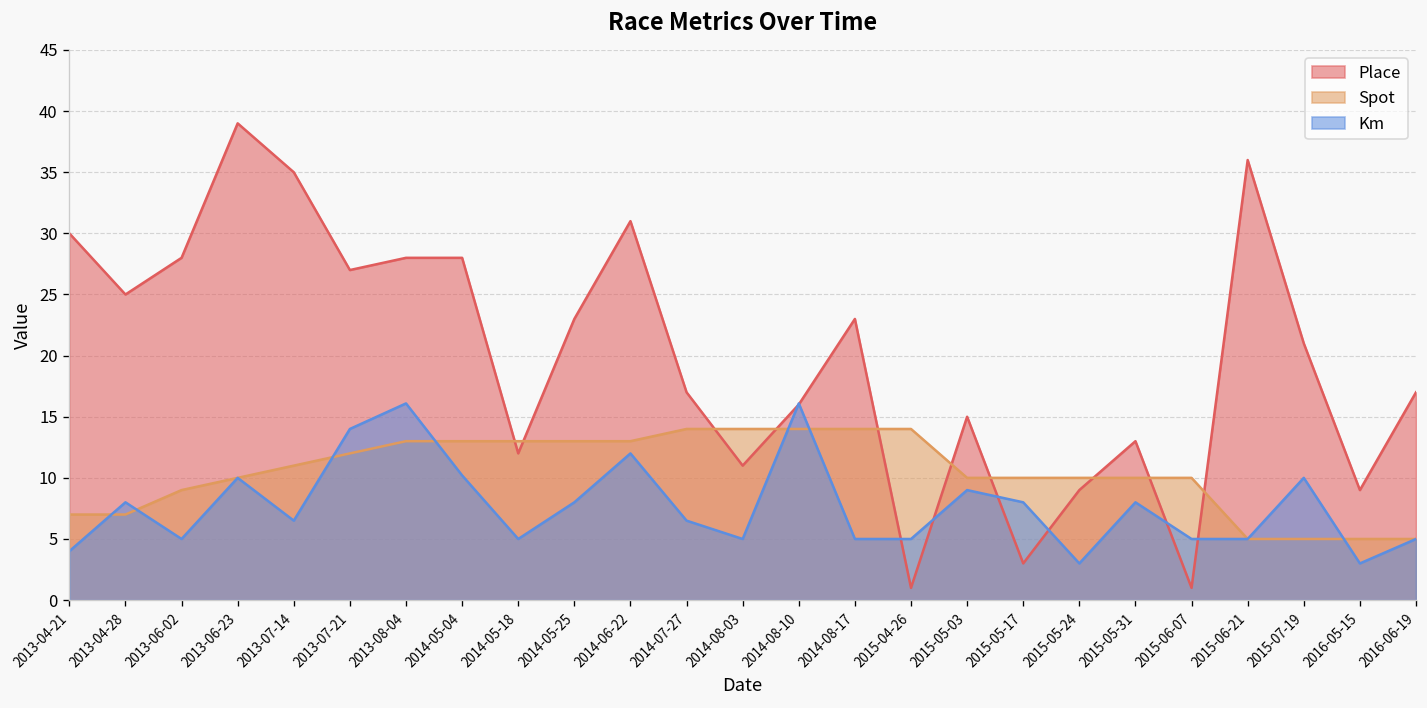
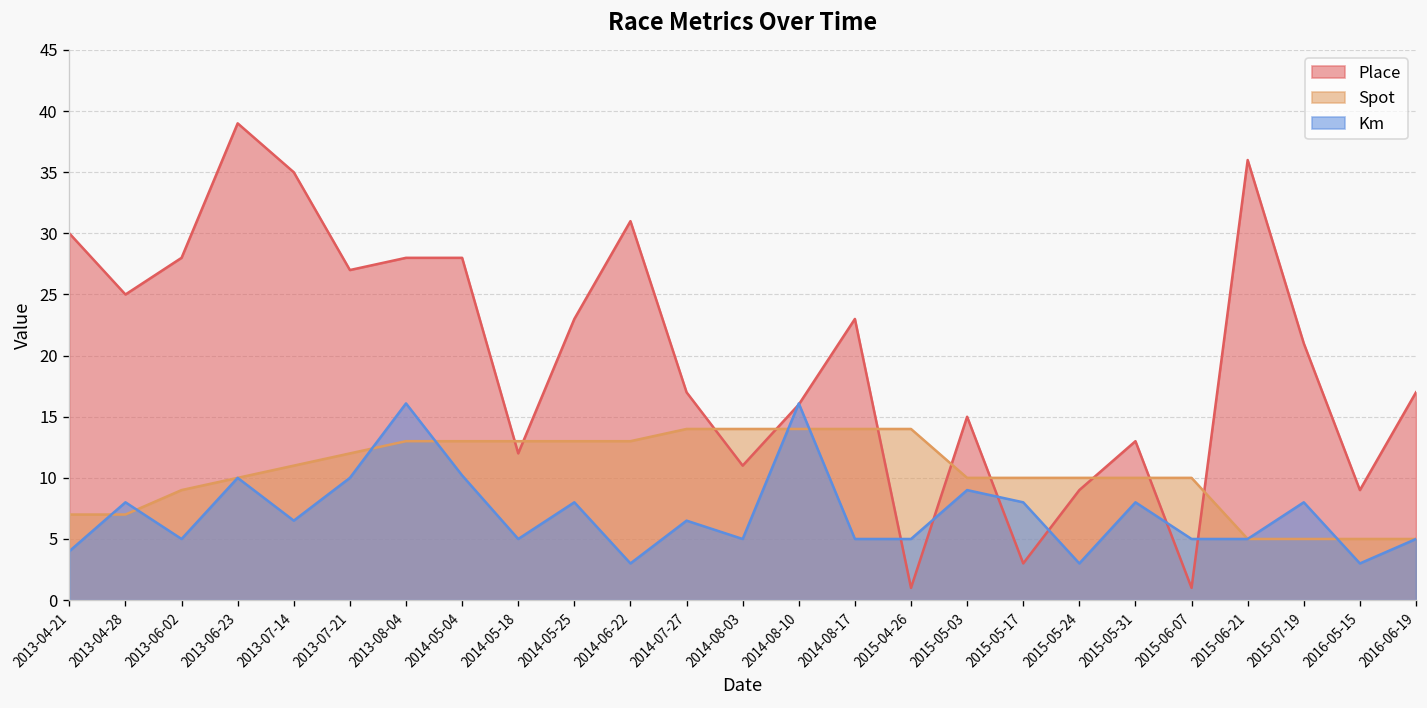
Km, 2013-07-21: 14 -> 10
Km, 2014-06-22: 12 -> 3
Km, 2015-07-19: 10 -> 8
